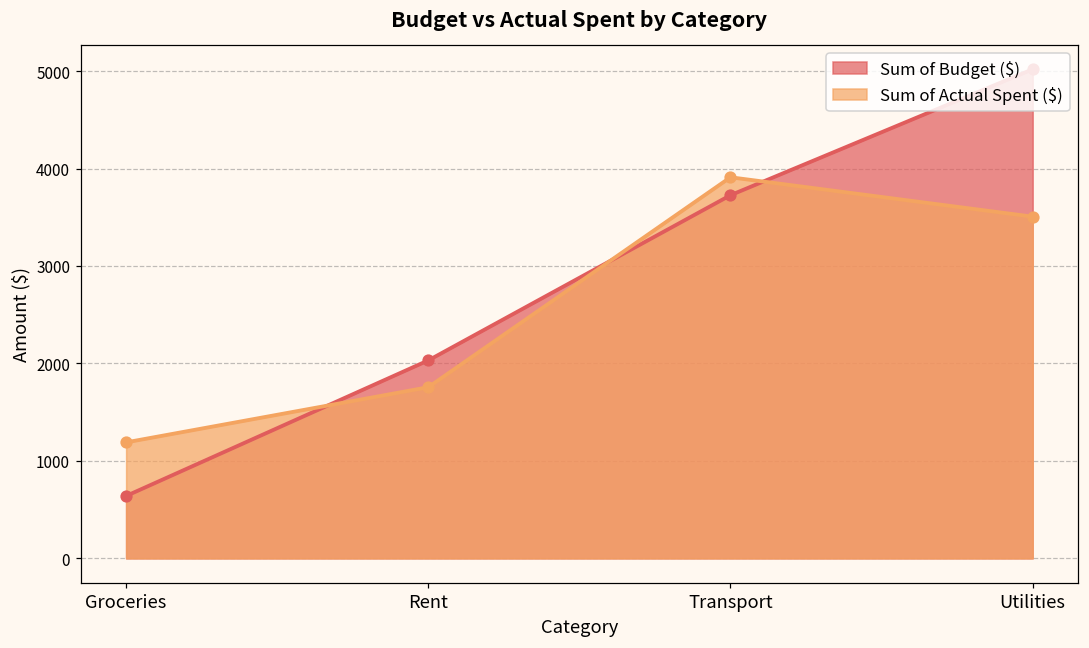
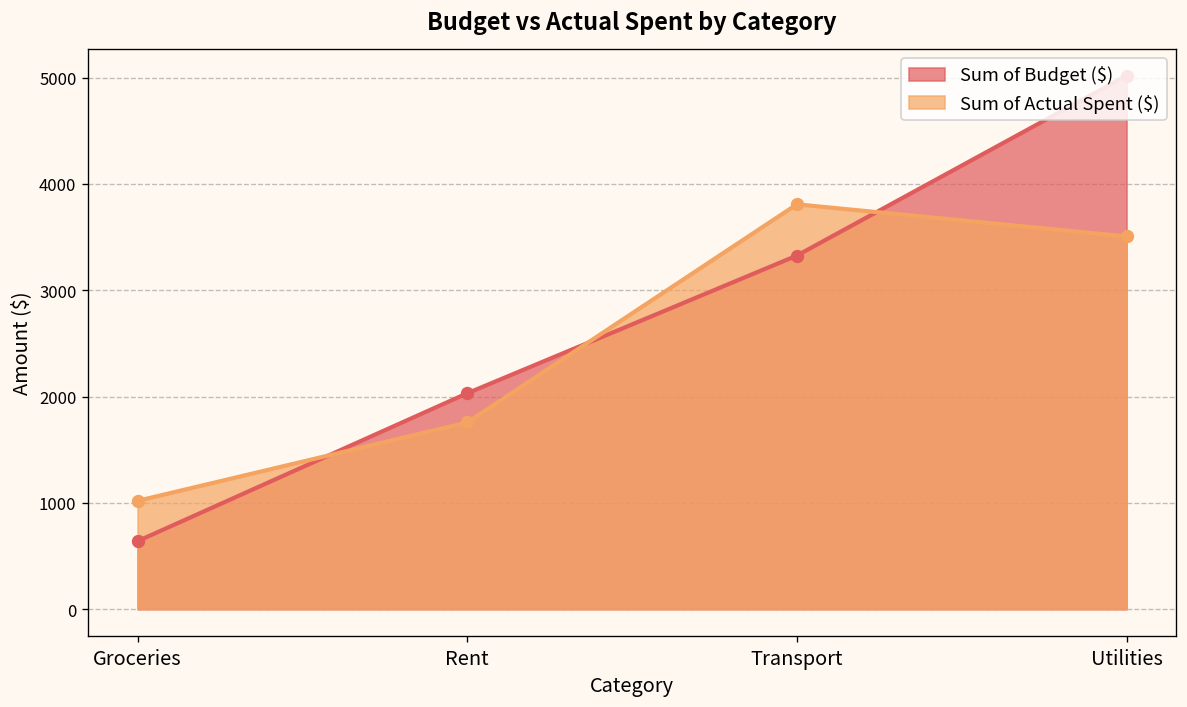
Sum of Actual Spent ($), Groceries: 1200 -> 1000
Sum of Budget ($), Transport: 3700 -> 3300
Sum of Actual Spent ($), Transport: 3900 -> 3800
